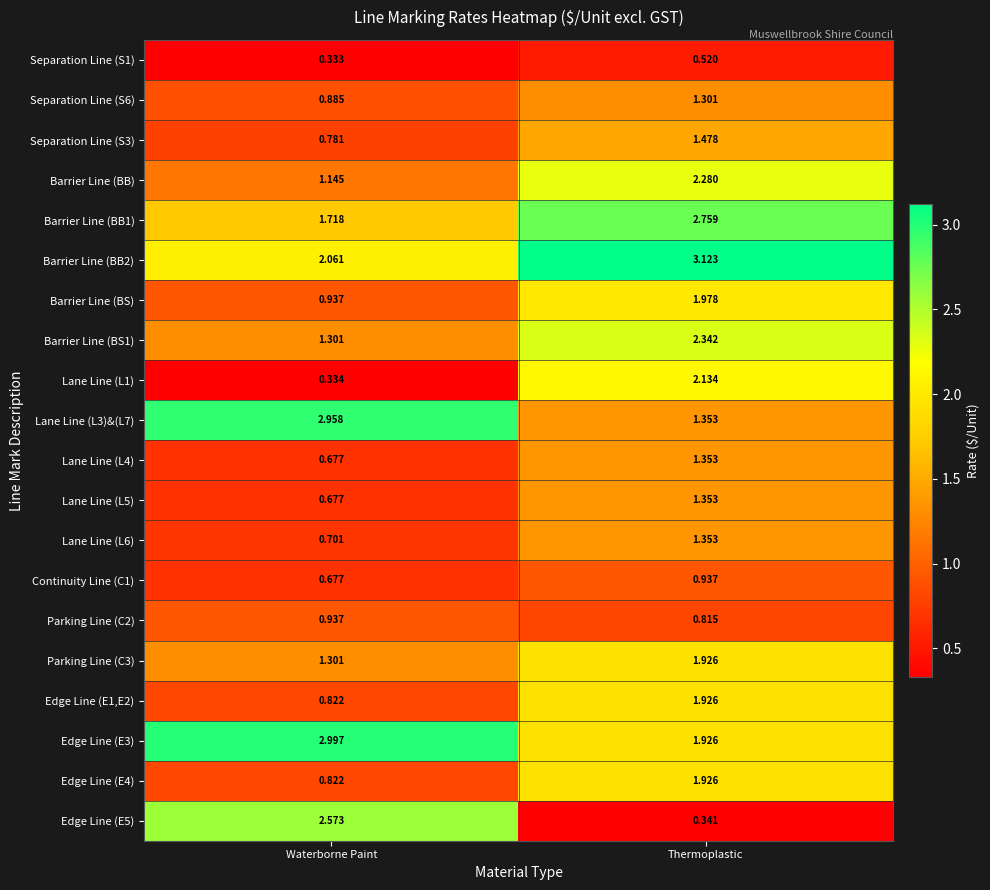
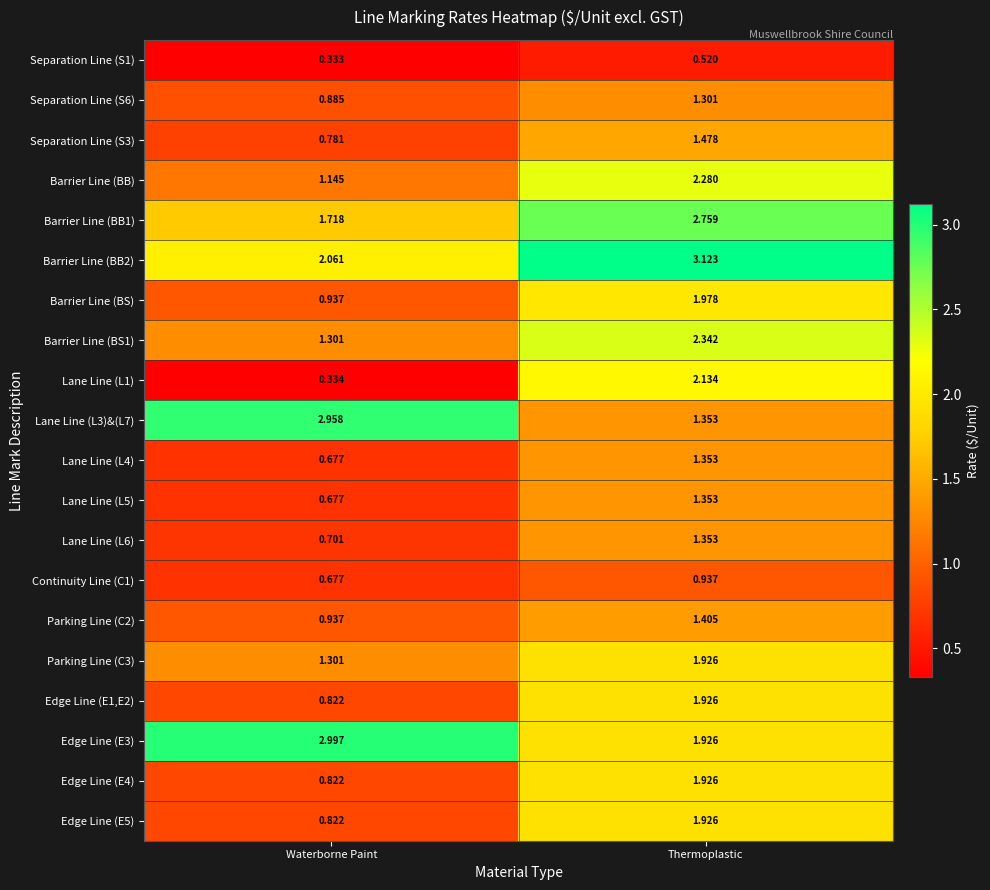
Parking Line (C2), Thermoplastic: 0.815 -> 1.405
Edge Line (E5), Waterborne Paint: 2.573 -> 0.822
Edge Line (E5), Thermoplastic: 0.341 -> 1.926
